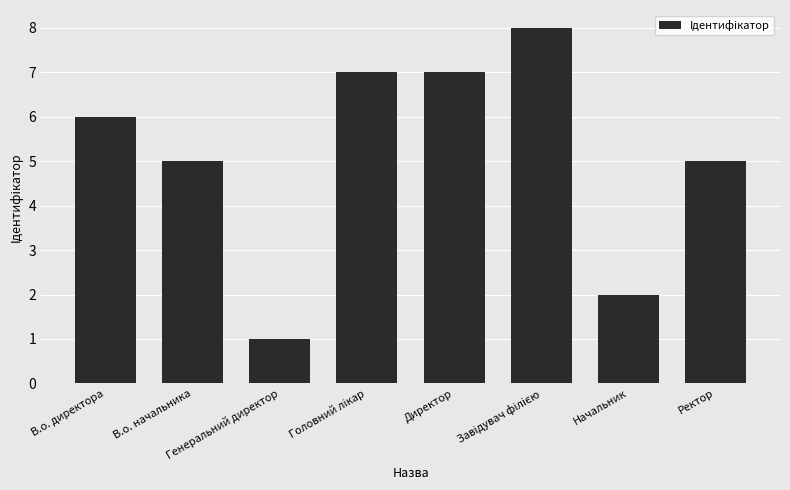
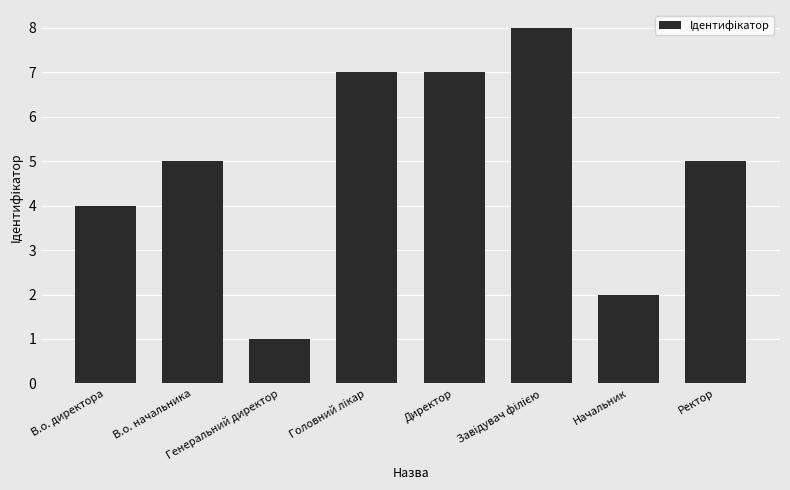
В.о. директора: 6 -> 4
